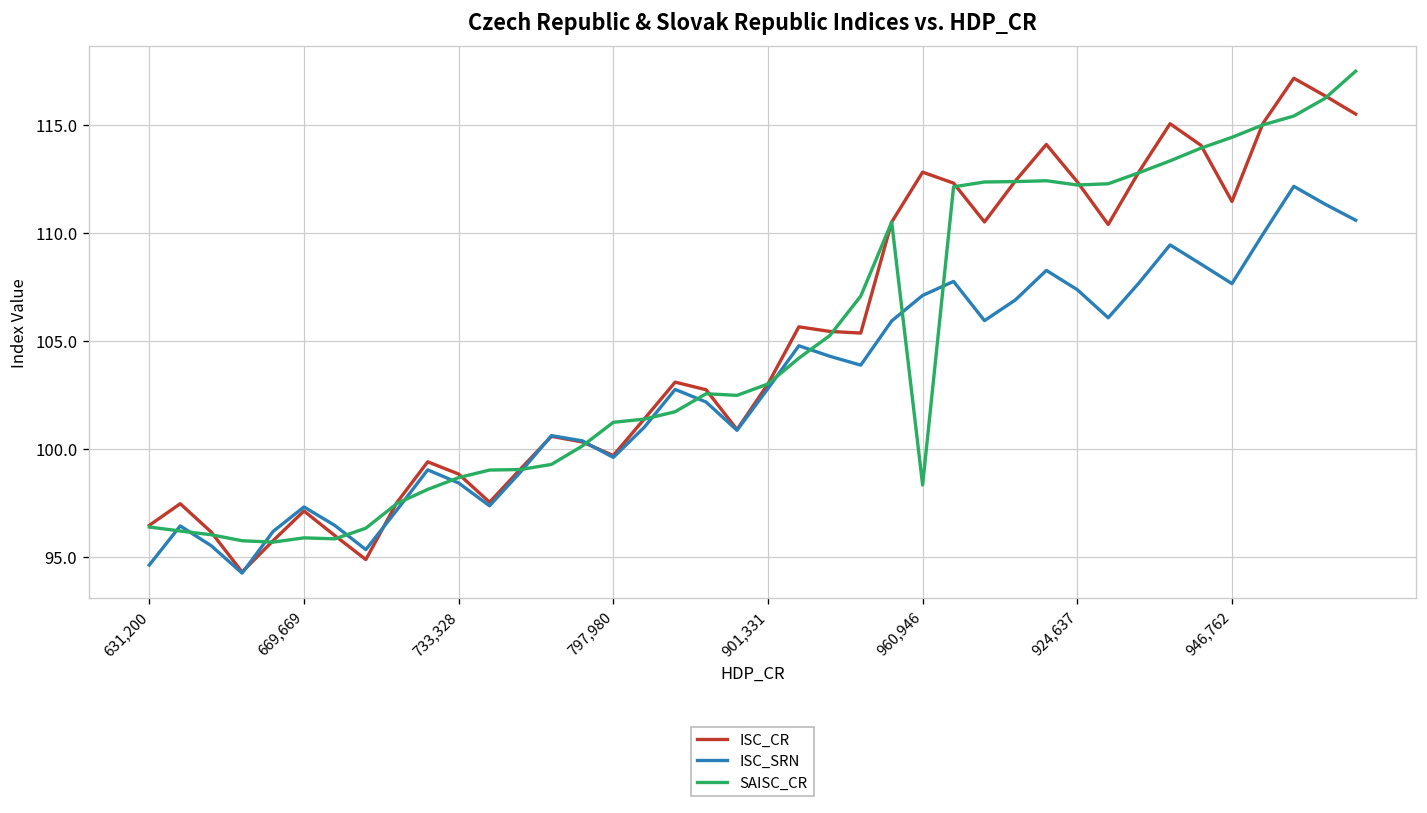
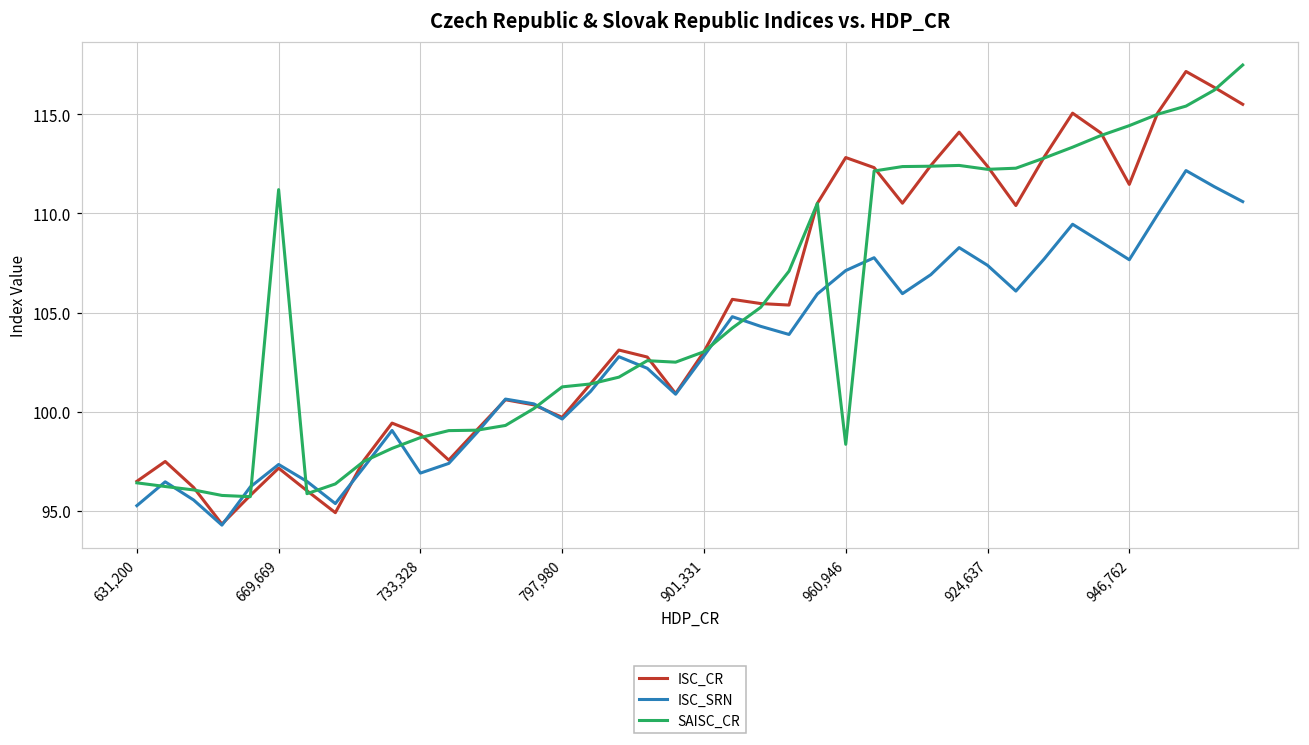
ISC_SRN, 631,200: 94.6 -> 95.2
SAISC_CR, 669,669: 95.9 -> 111.2
ISC_SRN, 733,328: 98.4 -> 96.9
